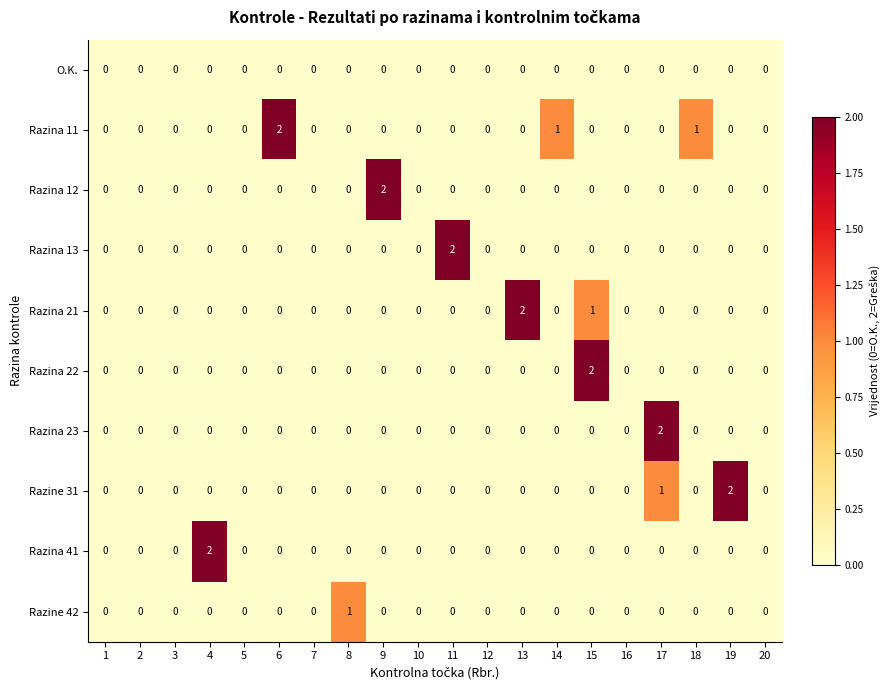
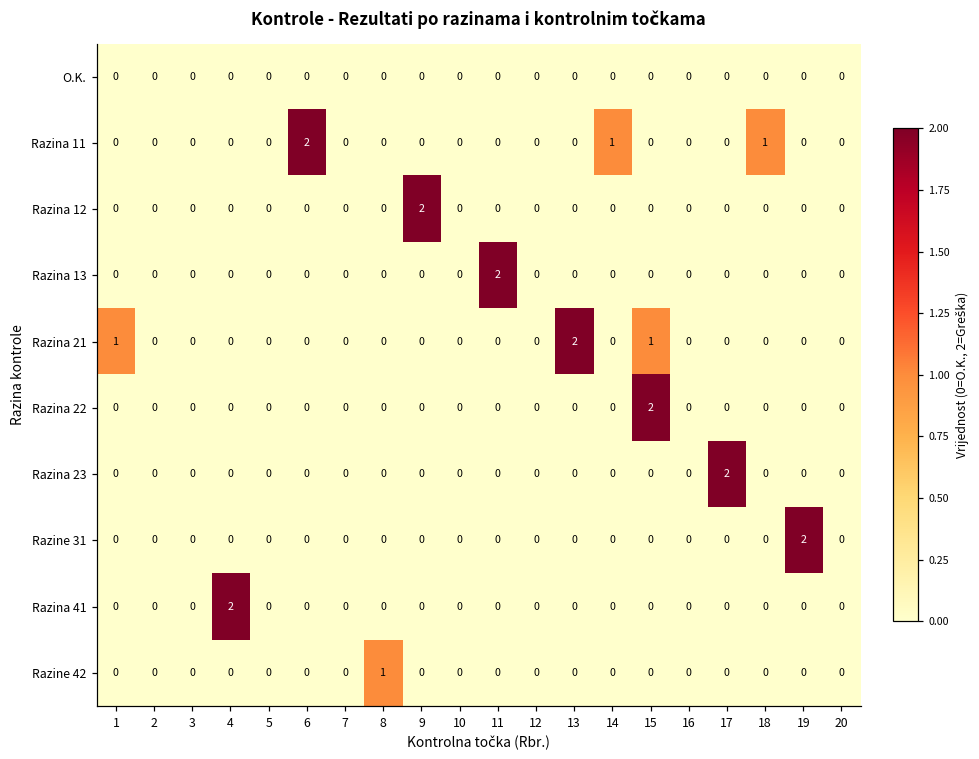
Razina 21, 1: 0 -> 1
Razine 31, 17: 1 -> 0
